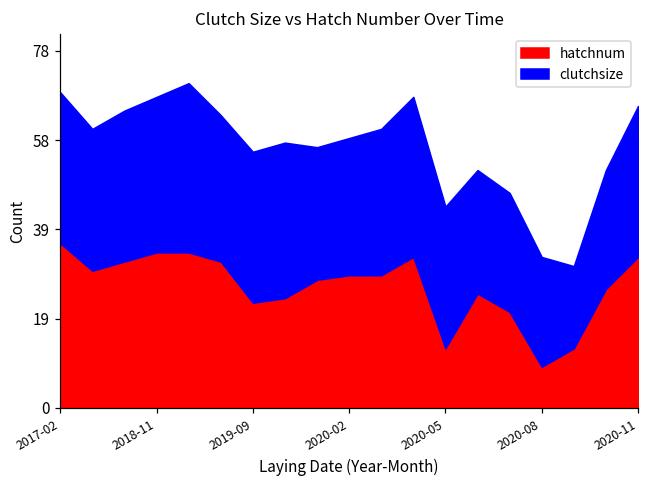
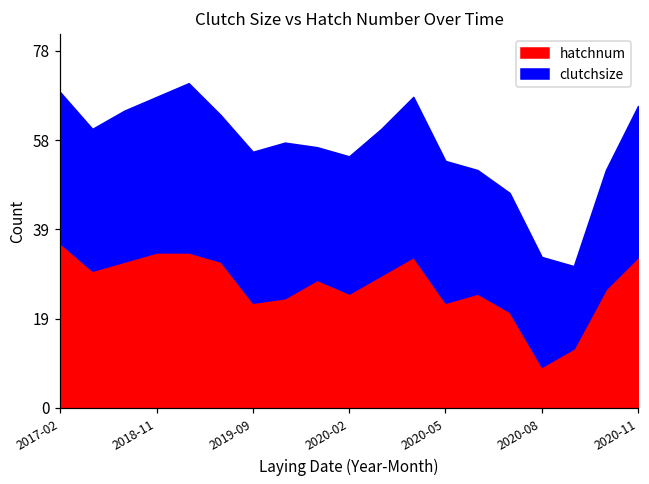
hatchnum, 2020-02: 29 -> 25
hatchnum, 2020-05: 13 -> 23
